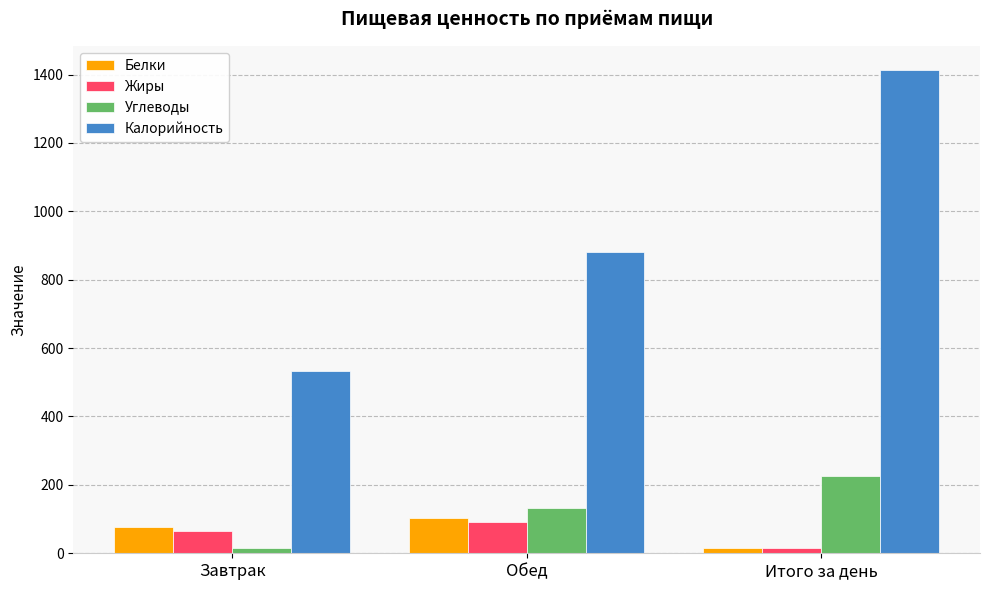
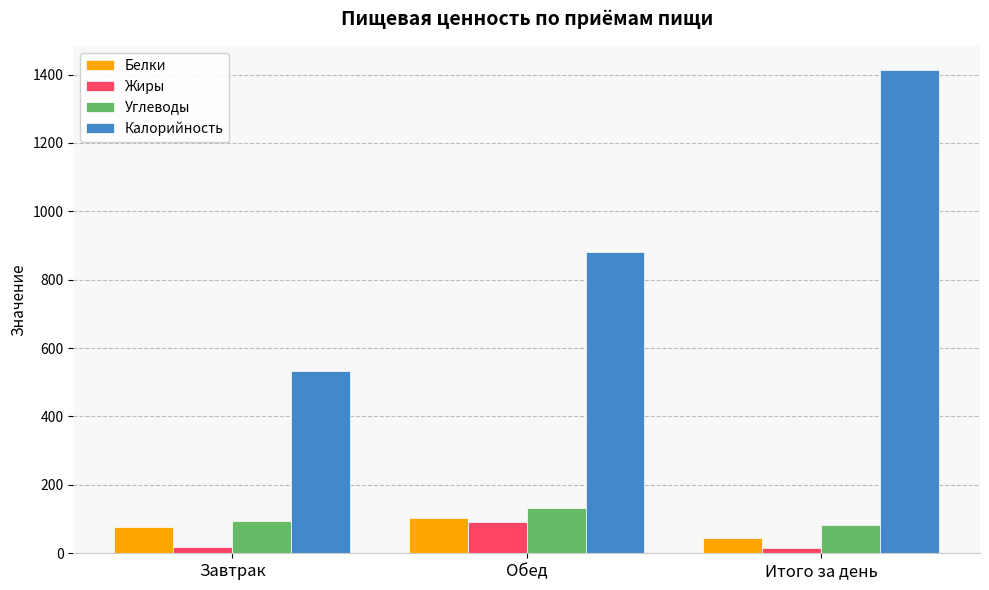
Жиры, Завтрак: 70 -> 20
Углеводы, Завтрак: 20 -> 100
Белки, Итого за день: 10 -> 50
Углеводы, Итого за день: 230 -> 80
